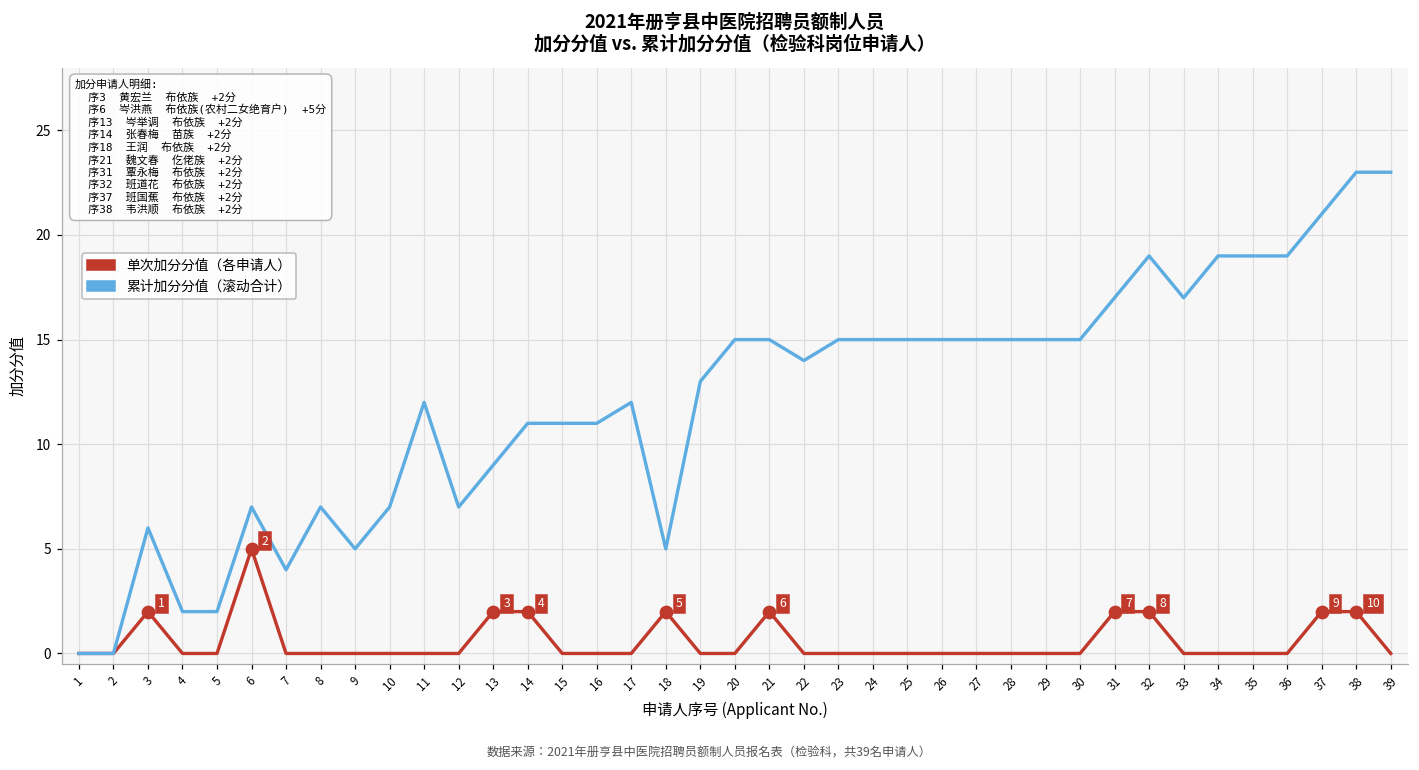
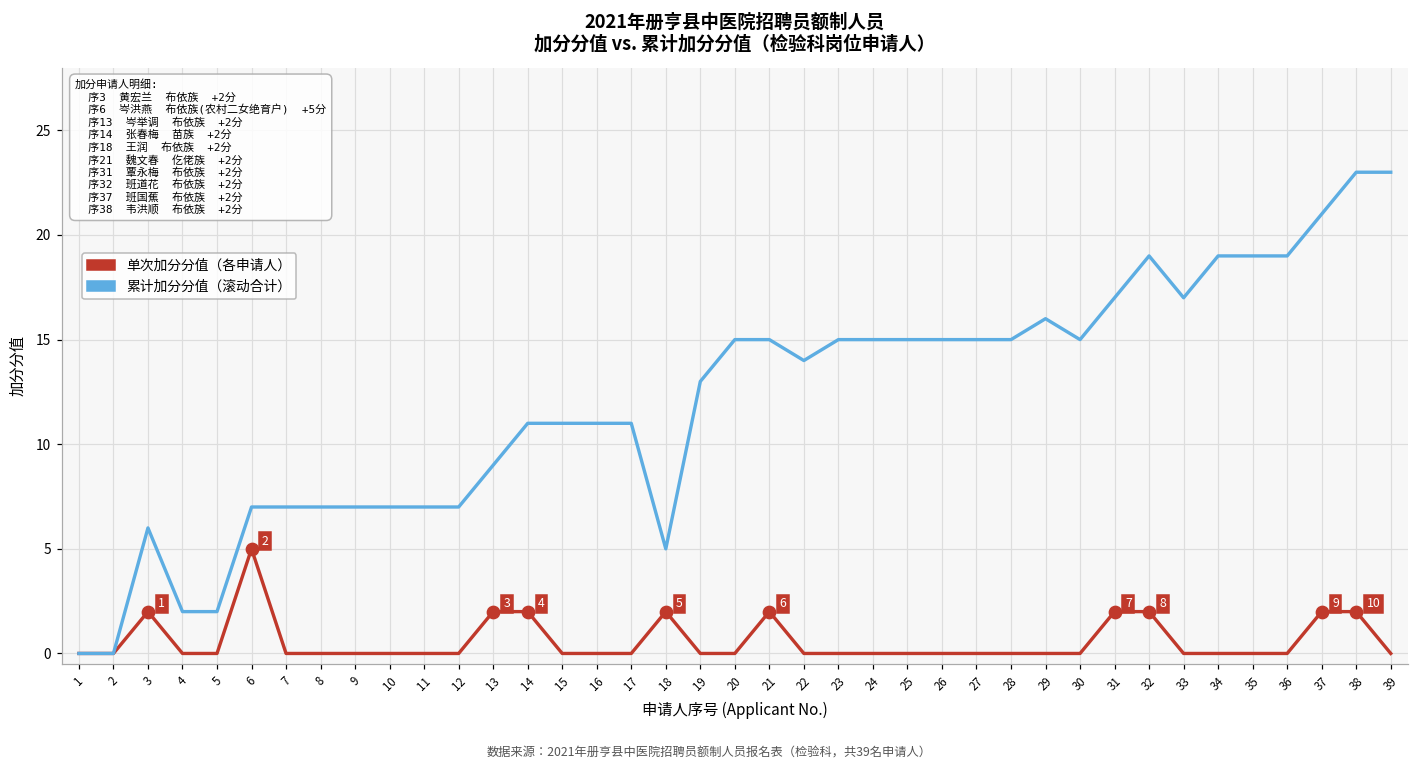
累计加分分值（滚动合计）, 7: 4 -> 7
累计加分分值（滚动合计）, 9: 5 -> 7
累计加分分值（滚动合计）, 11: 12 -> 7
累计加分分值（滚动合计）, 17: 12 -> 11
累计加分分值（滚动合计）, 29: 15 -> 16
